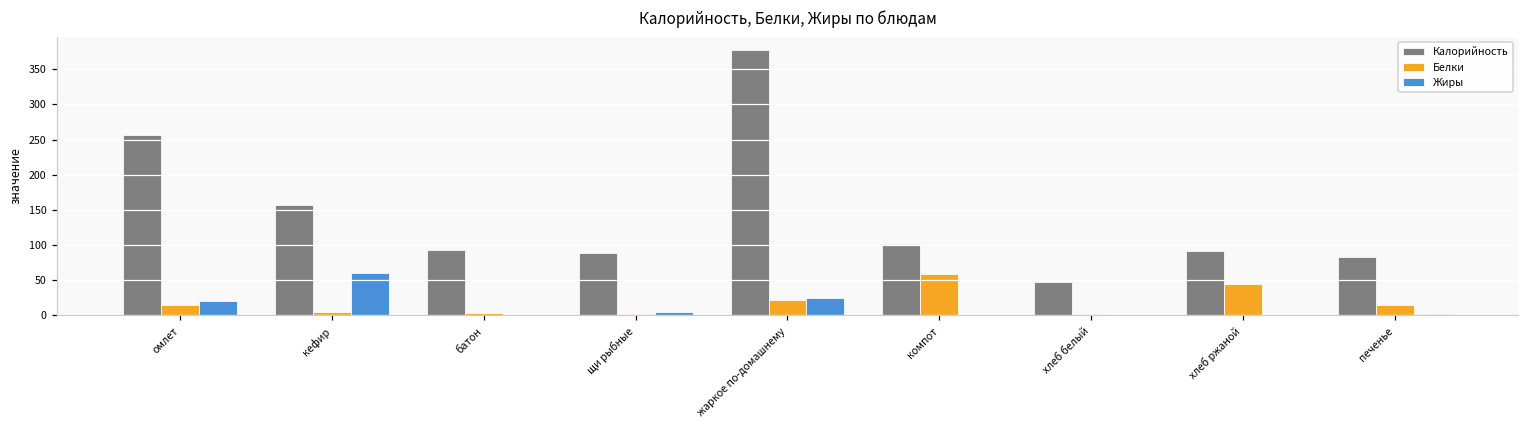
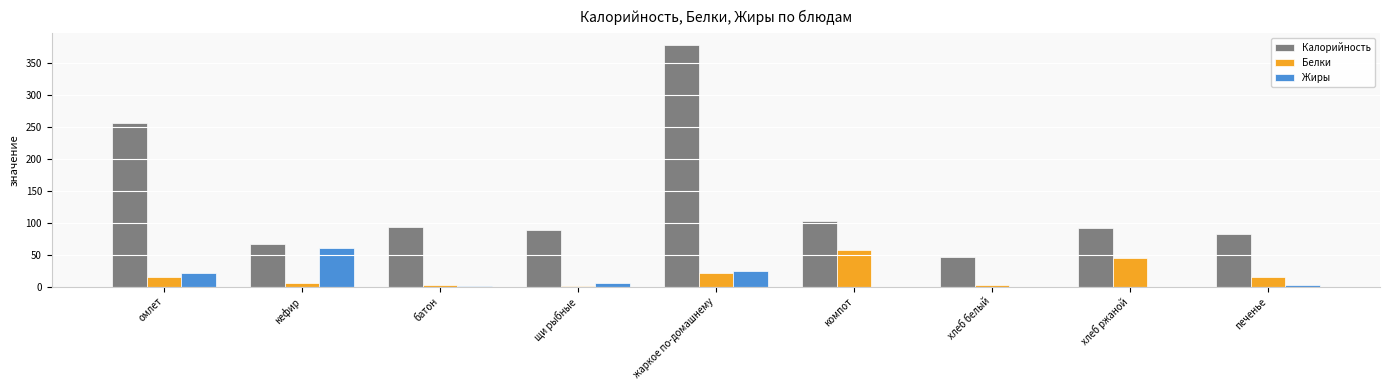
Калорийность, кефир: 160 -> 70
